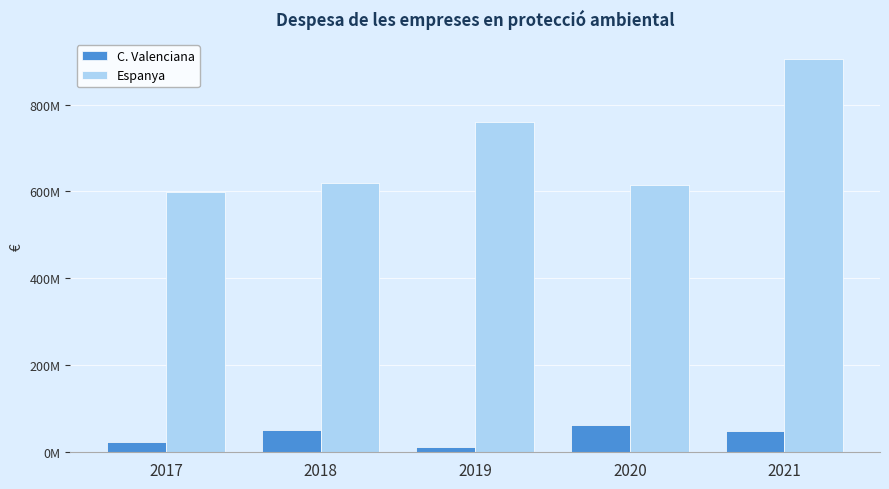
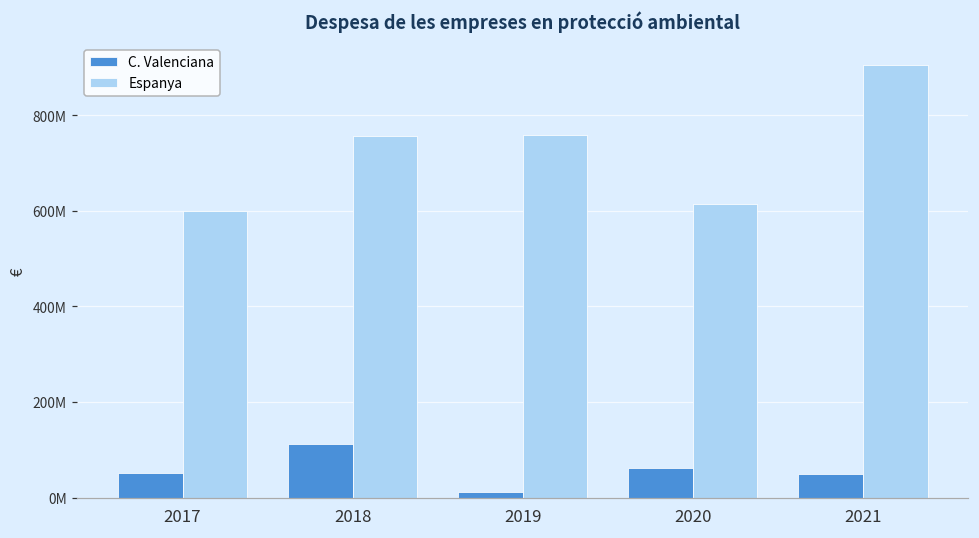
C. Valenciana, 2017: 20000000 -> 50000000
C. Valenciana, 2018: 50000000 -> 110000000
Espanya, 2018: 620000000 -> 760000000
